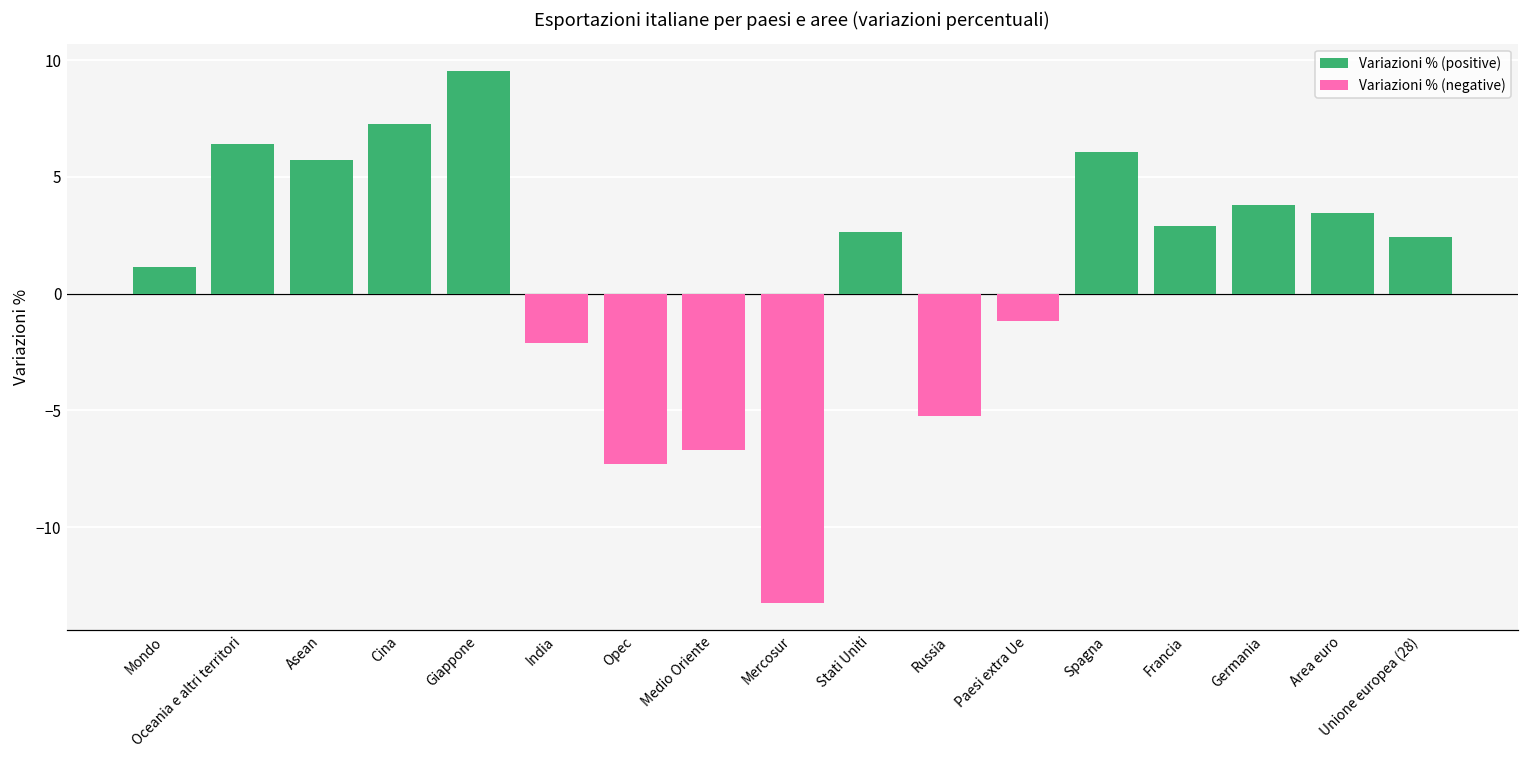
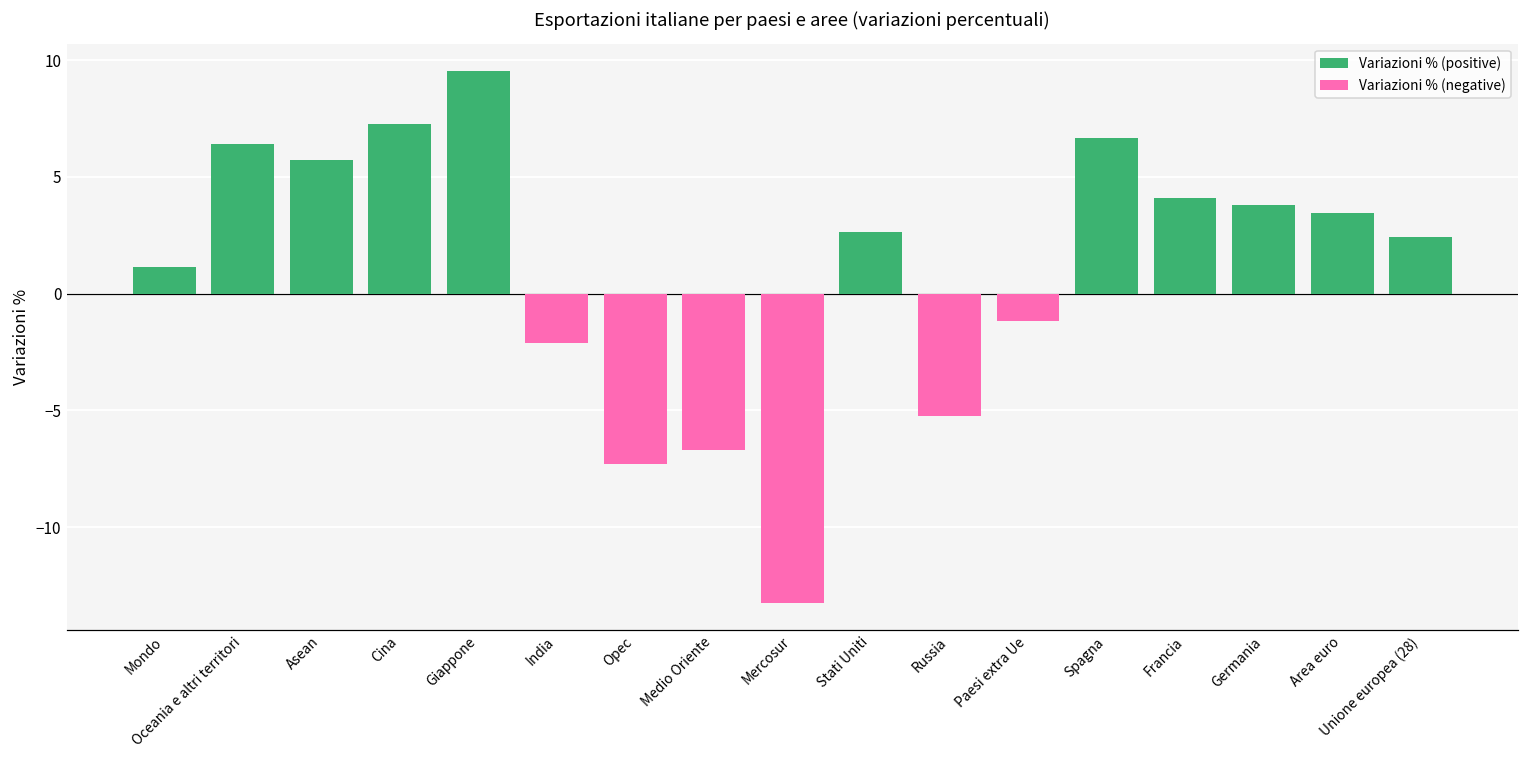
Variazioni % (positive), Spagna: 6.1 -> 6.7
Variazioni % (positive), Francia: 2.9 -> 4.1
